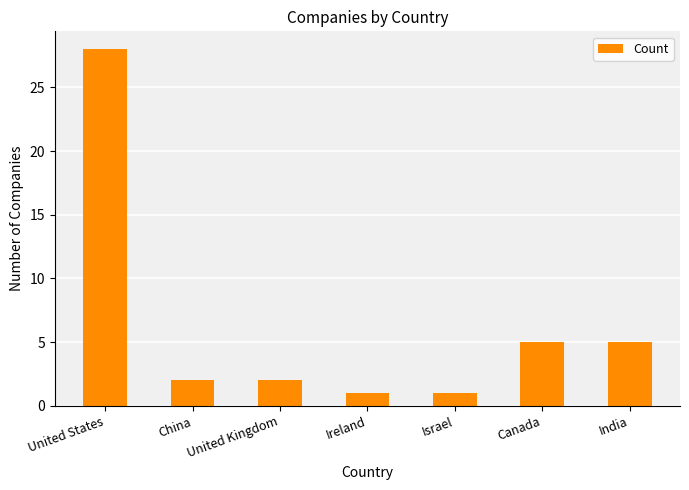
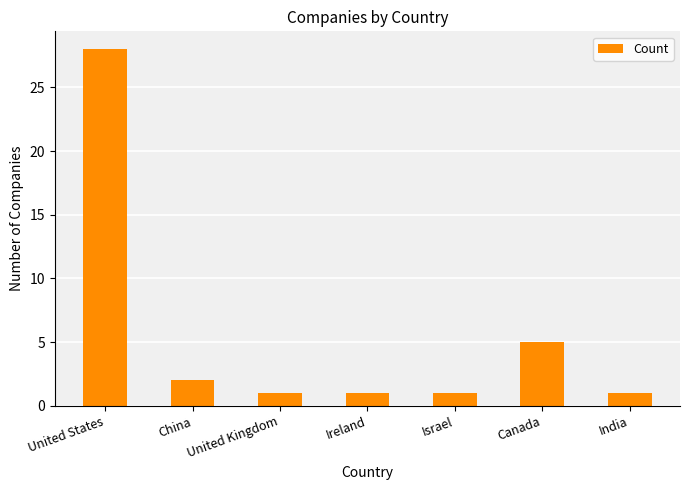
United Kingdom: 2 -> 1
India: 5 -> 1
